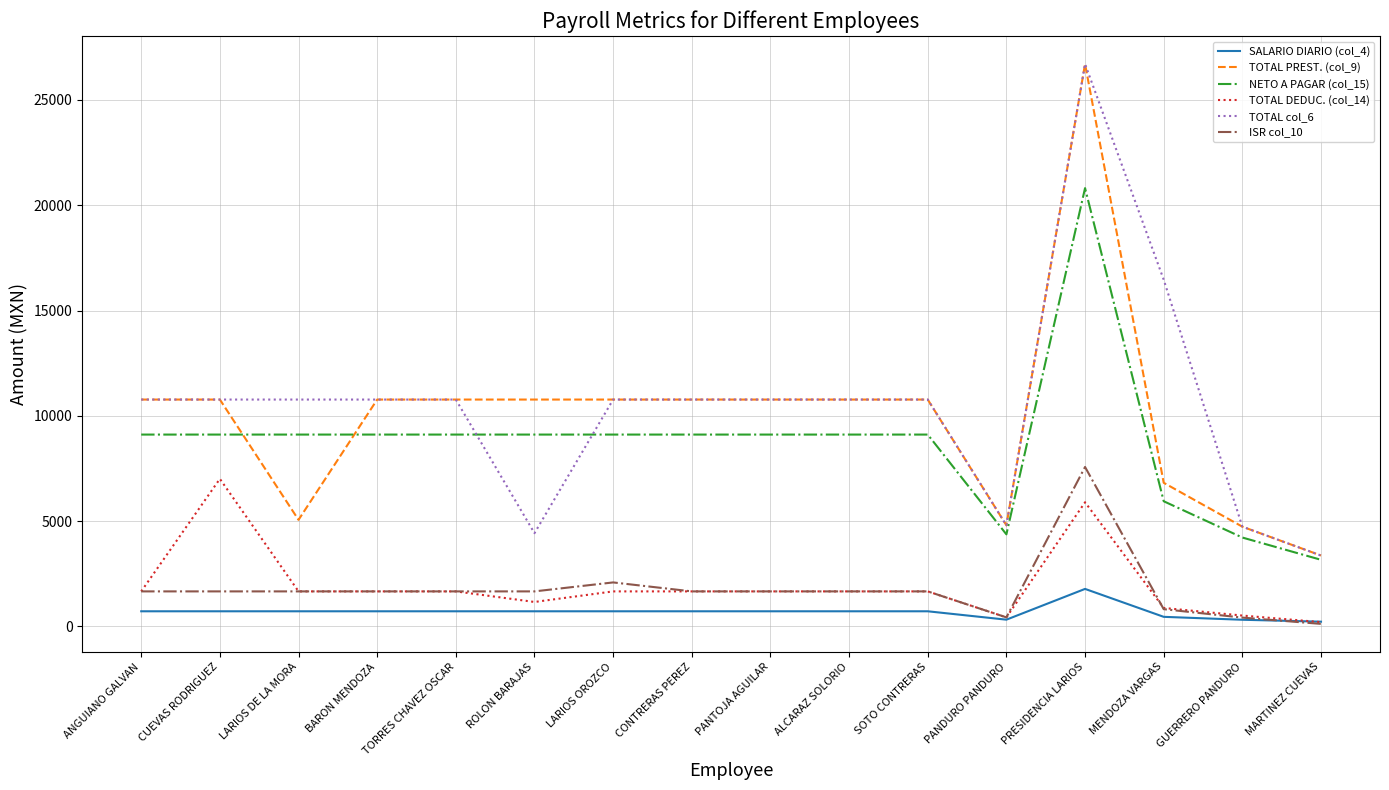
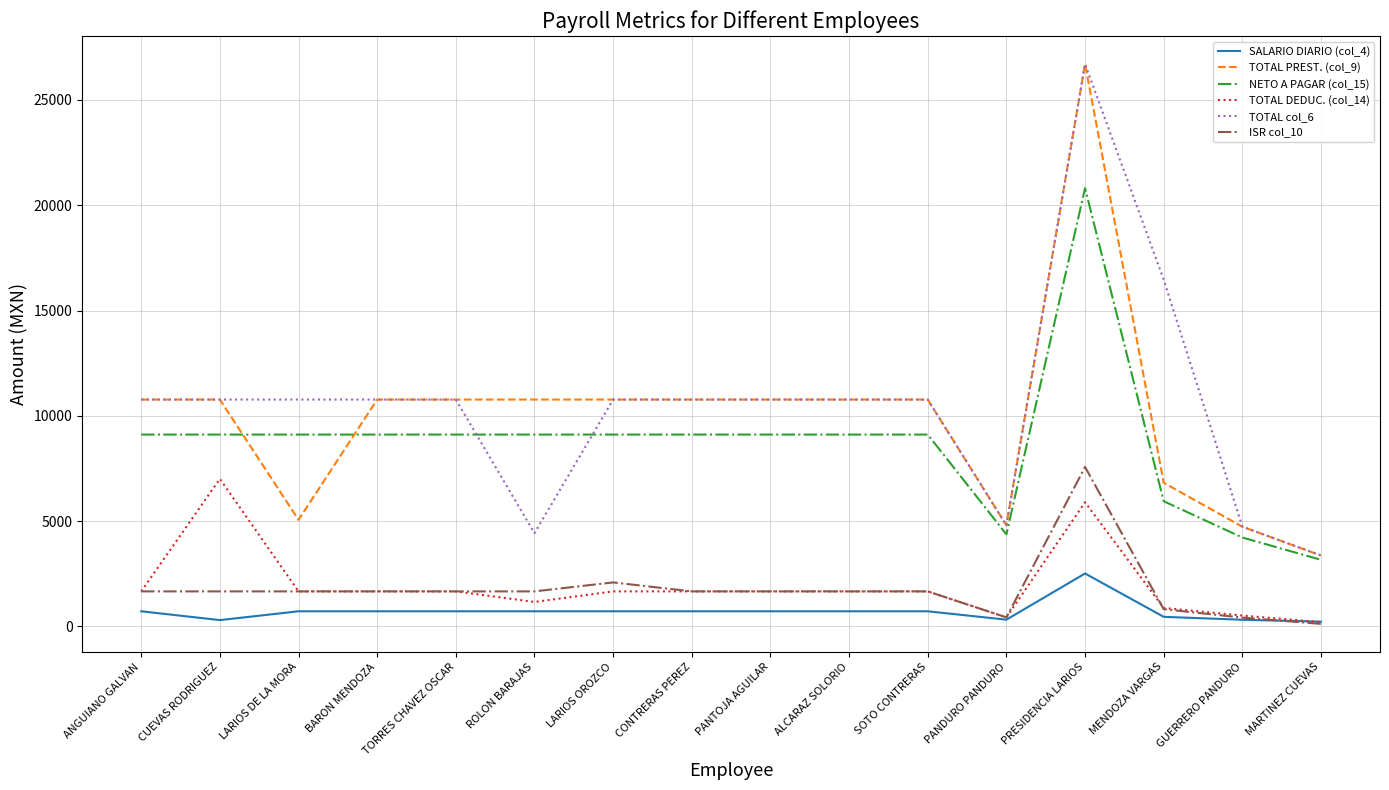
SALARIO DIARIO (col_4), CUEVAS RODRIGUEZ: 700 -> 300
SALARIO DIARIO (col_4), PRESIDENCIA LARIOS: 1800 -> 2500
